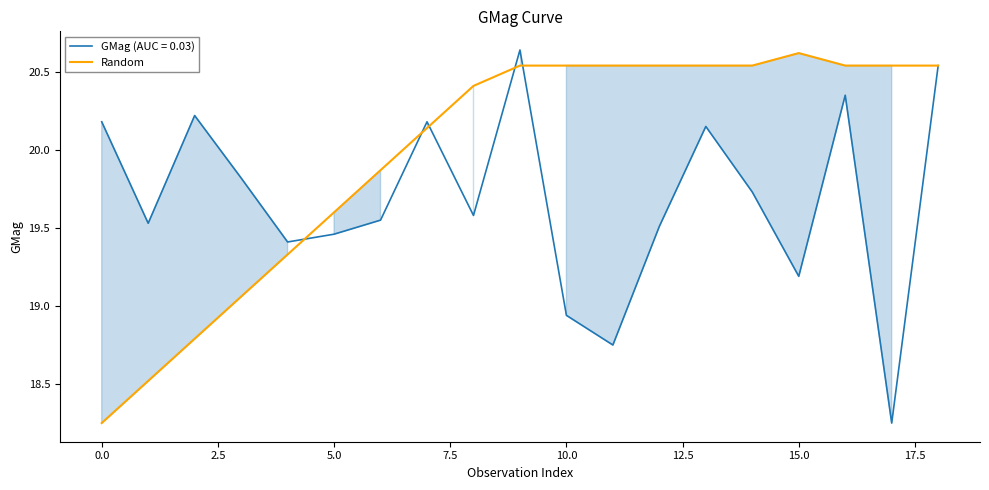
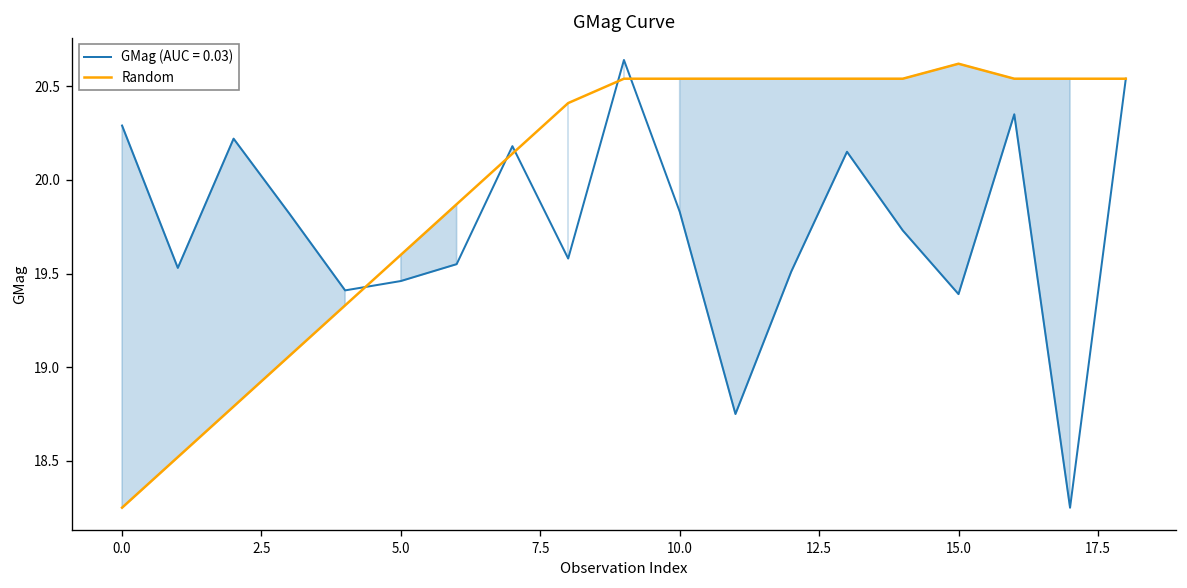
GMag (AUC = 0.03), 0.0: 20.18 -> 20.29
GMag (AUC = 0.03), 10.0: 18.94 -> 19.83
GMag (AUC = 0.03), 15.0: 19.19 -> 19.39
